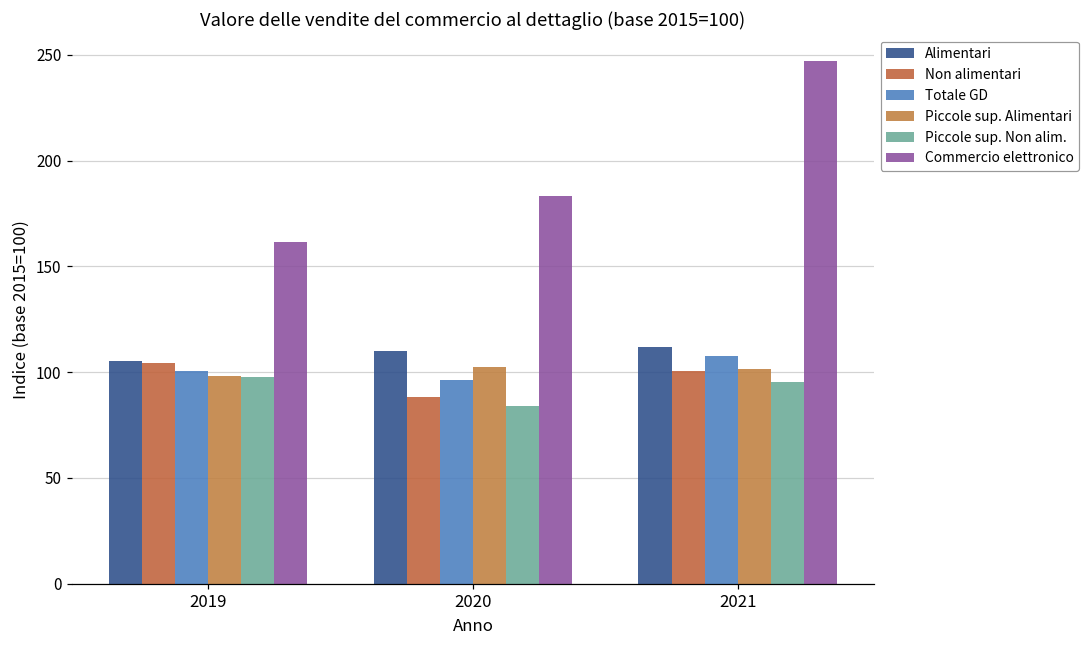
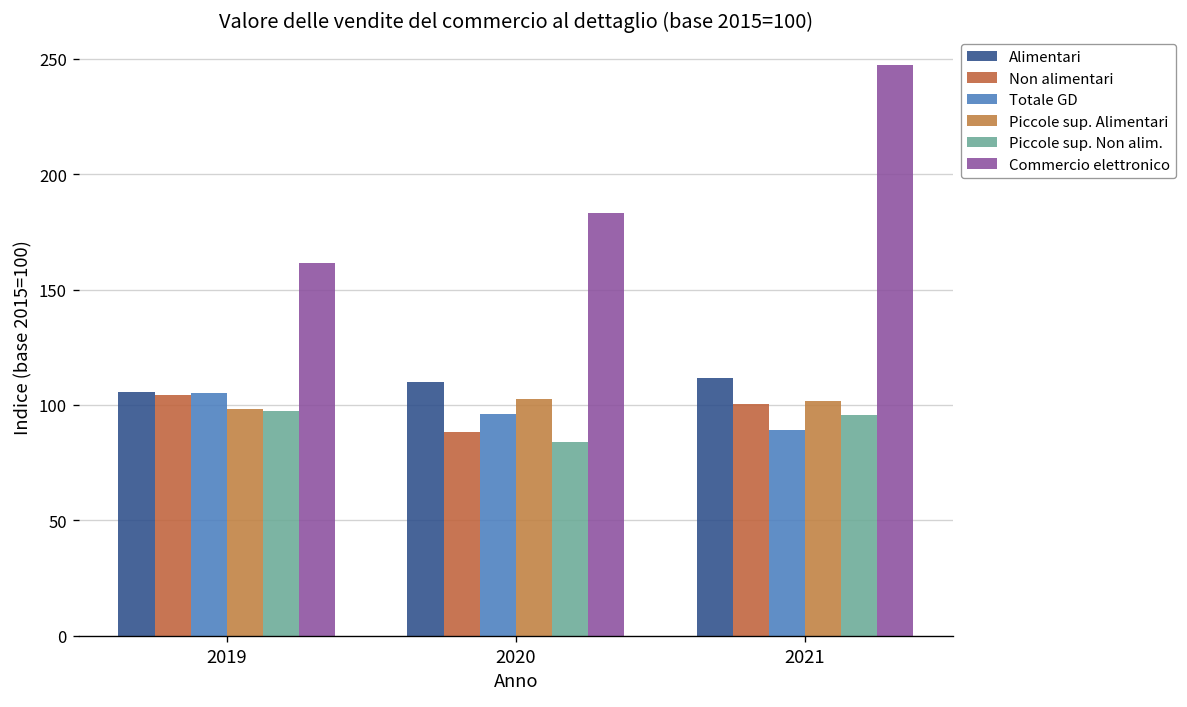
Totale GD, 2019: 100 -> 105
Totale GD, 2021: 108 -> 89
